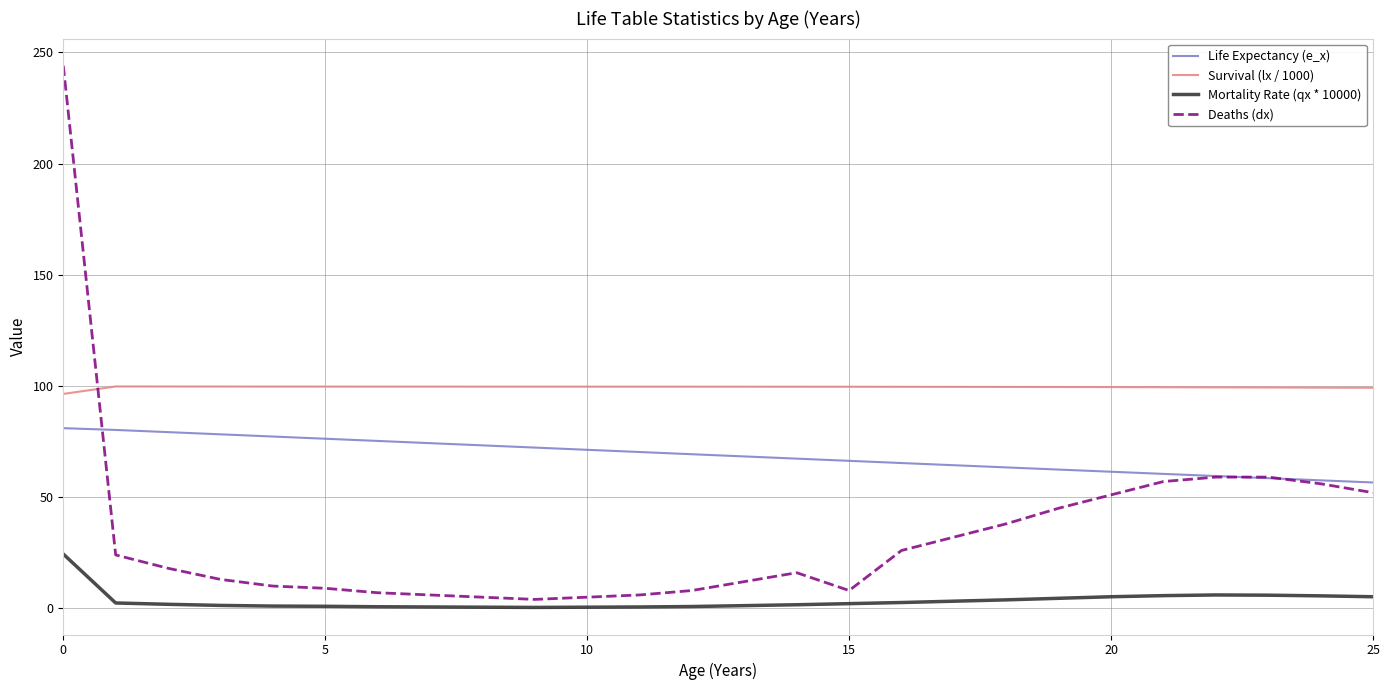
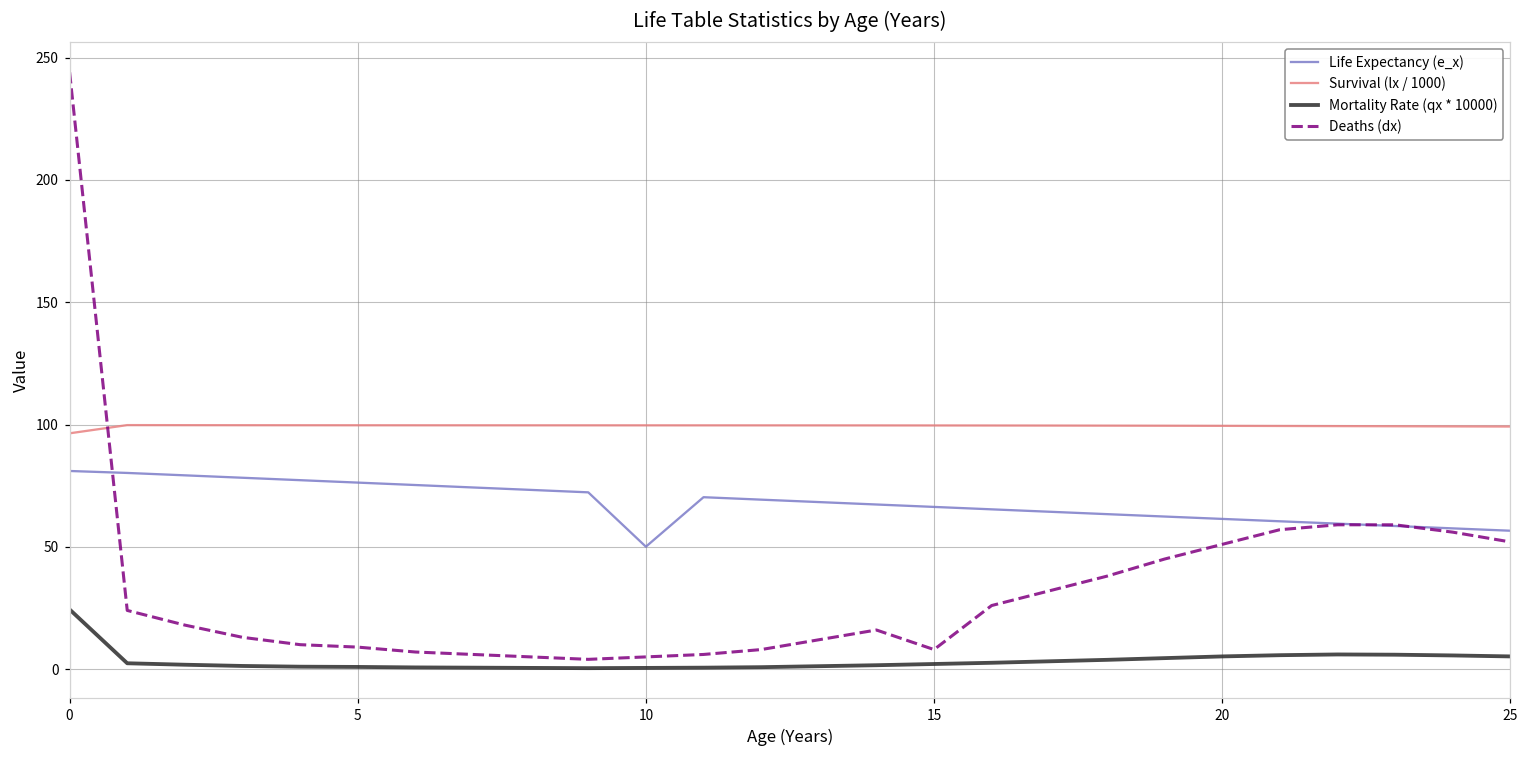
Life Expectancy (e_x), 10: 71 -> 50
